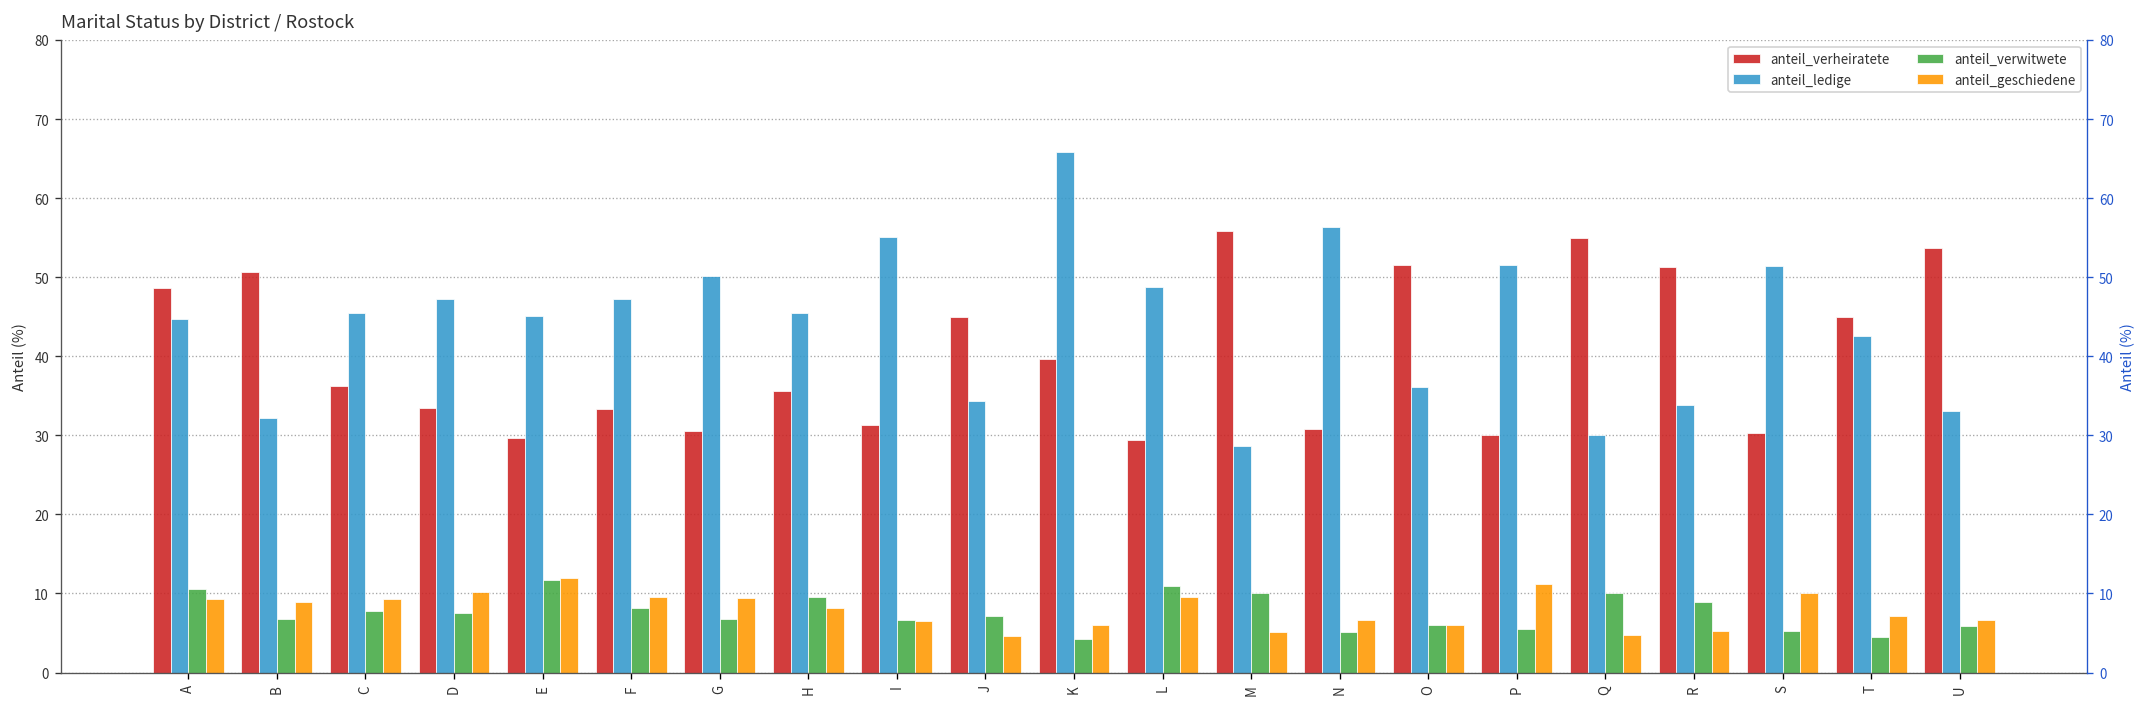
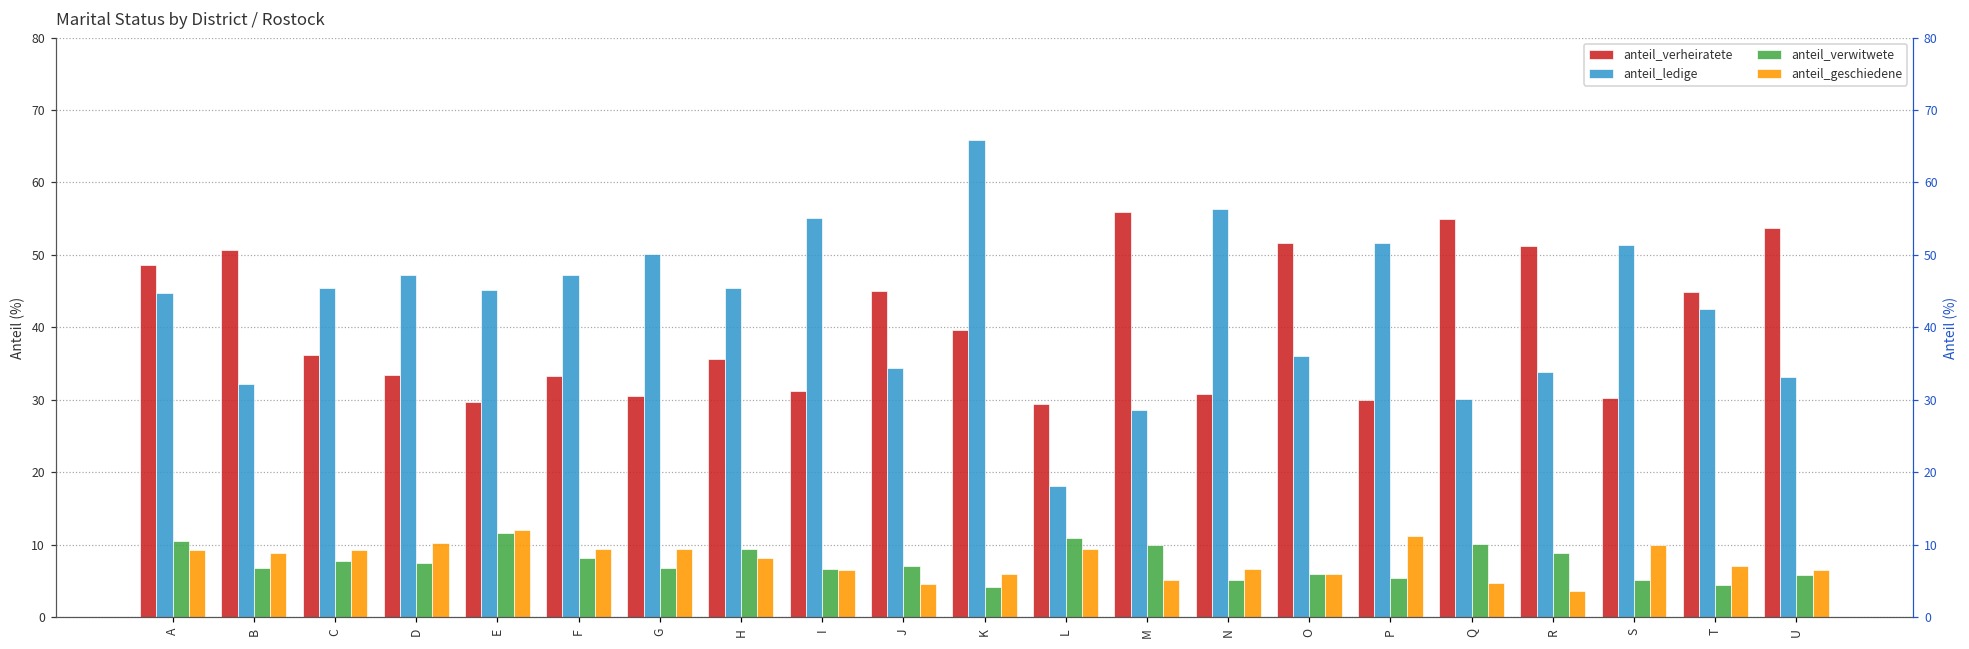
anteil_ledige, L: 49 -> 18
anteil_geschiedene, R: 5 -> 4
